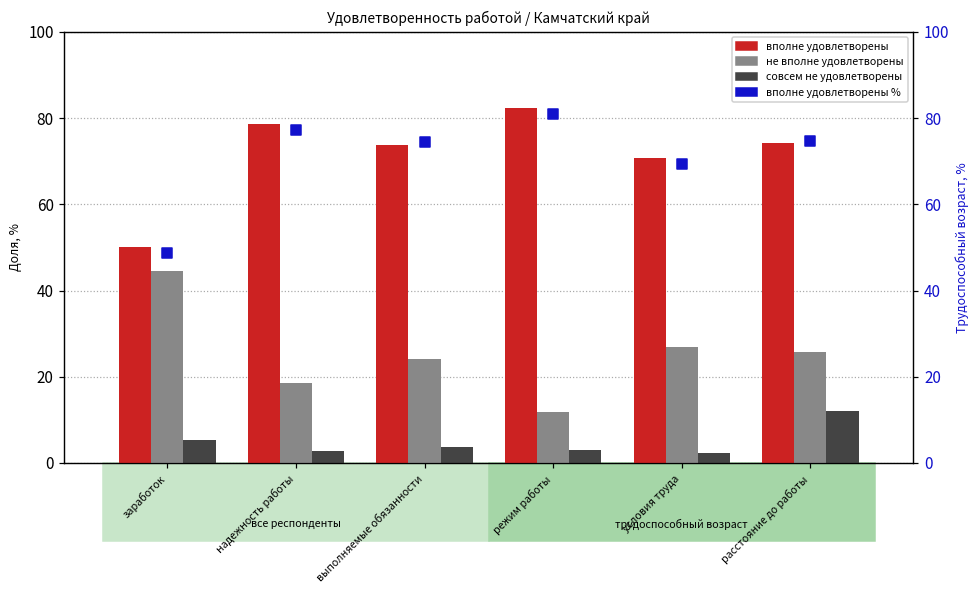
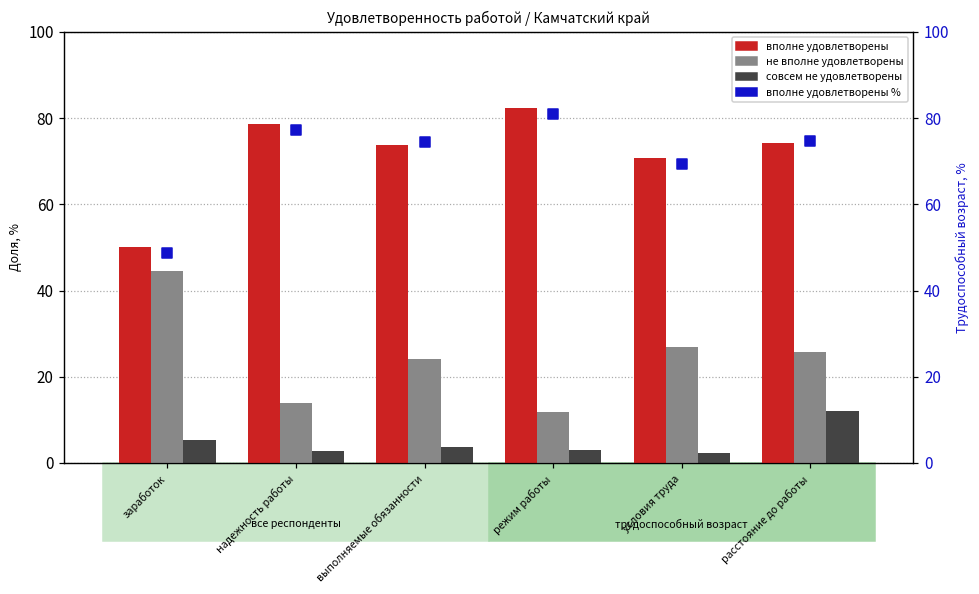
не вполне удовлетворены, надежность работы: 19 -> 14
